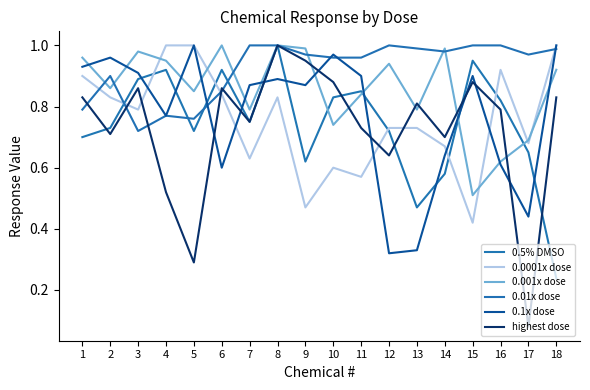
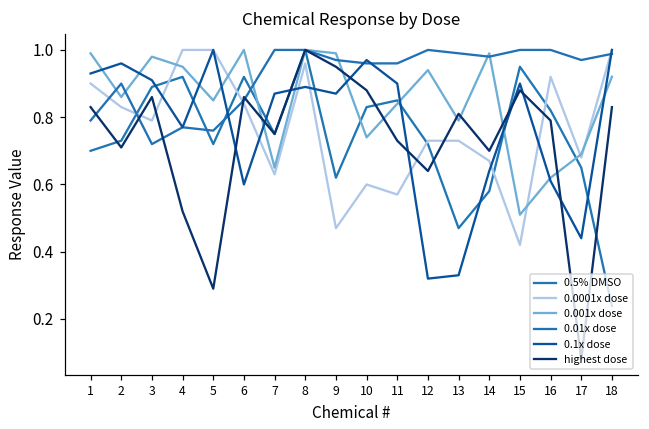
0.001x dose, 1: 0.96 -> 0.99
0.001x dose, 7: 0.79 -> 0.65
0.0001x dose, 8: 0.83 -> 0.96
